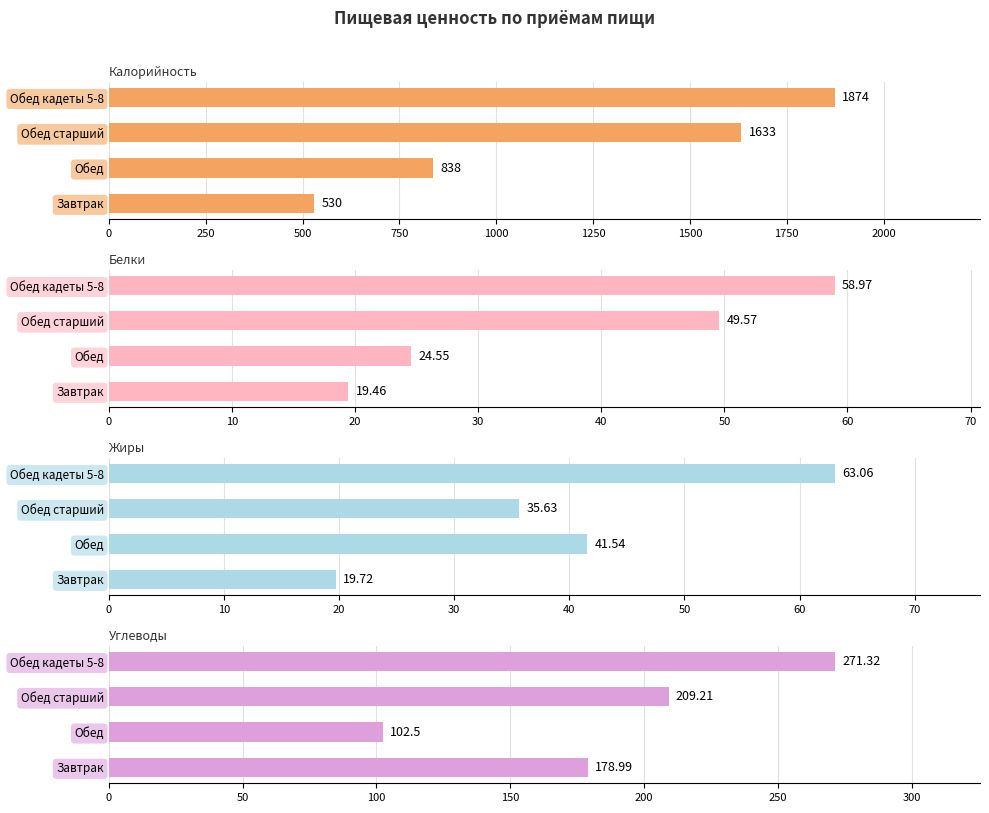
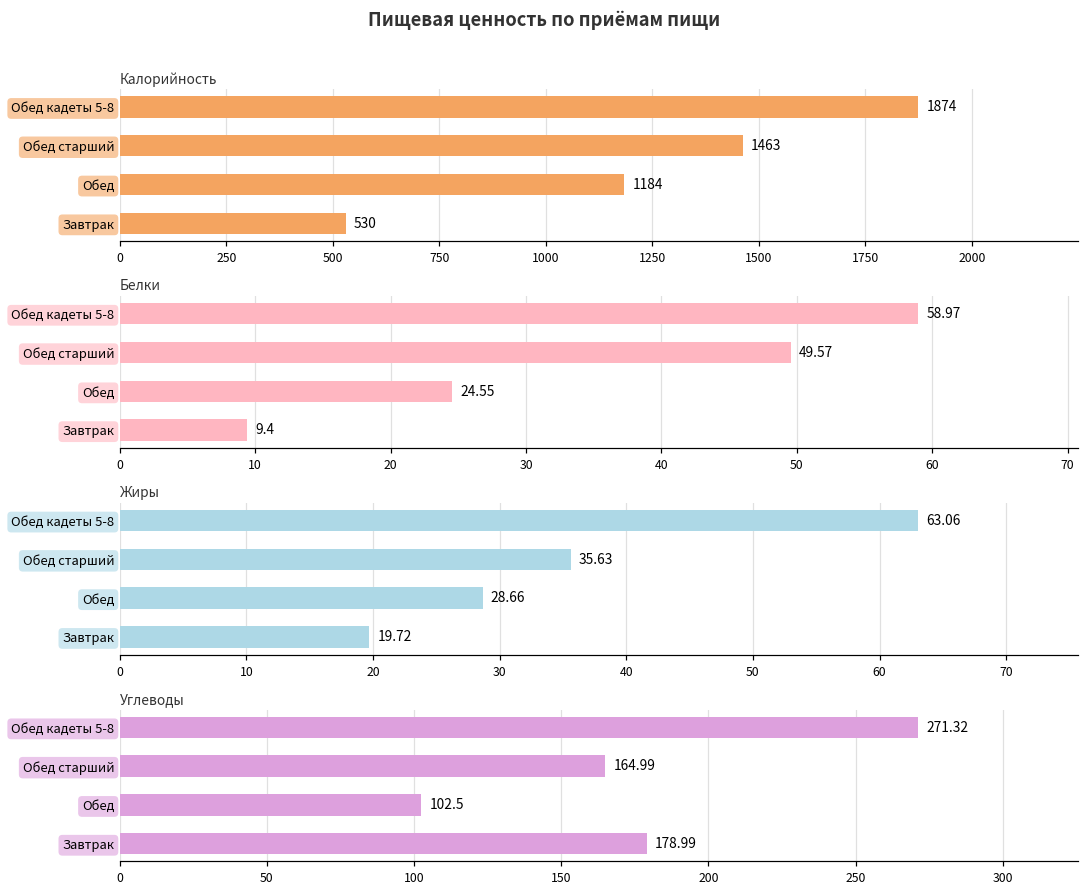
Калорийность, Обед старший: 1633 -> 1463
Калорийность, Обед: 838 -> 1184
Белки, Завтрак: 19.46 -> 9.4
Жиры, Обед: 41.54 -> 28.66
Углеводы, Обед старший: 209.21 -> 164.99
